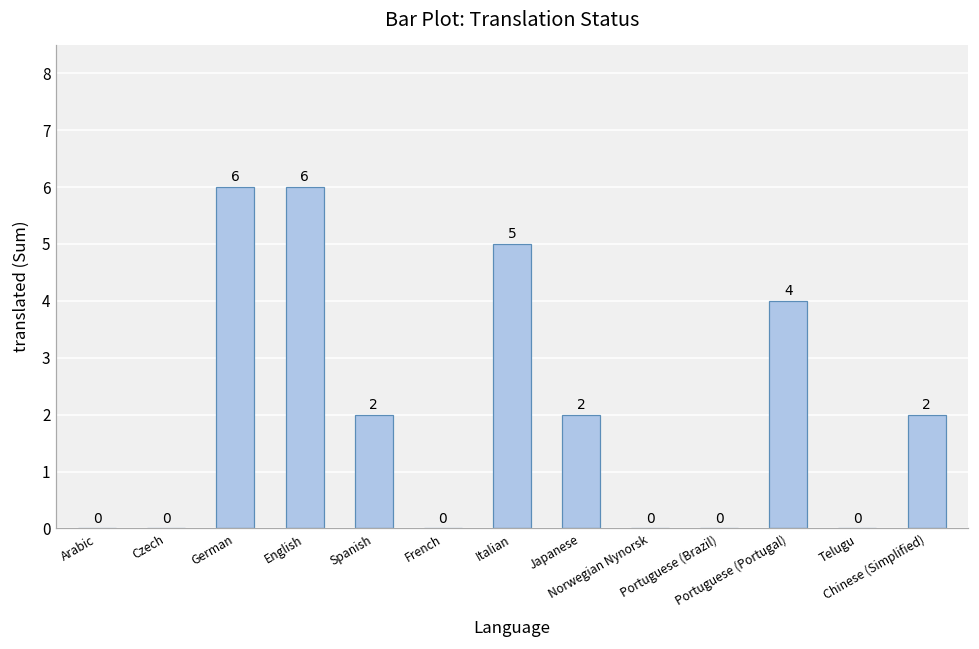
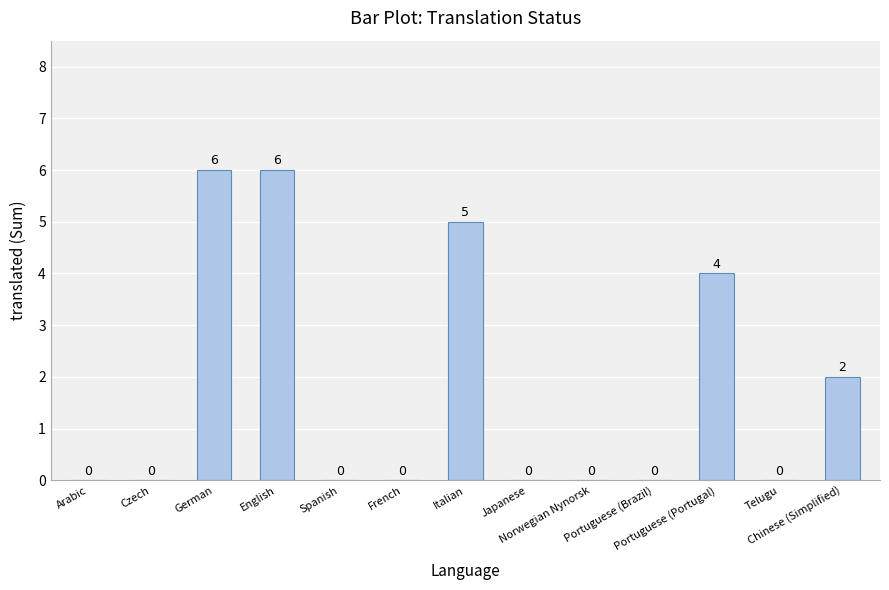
Spanish: 2 -> 0
Japanese: 2 -> 0
